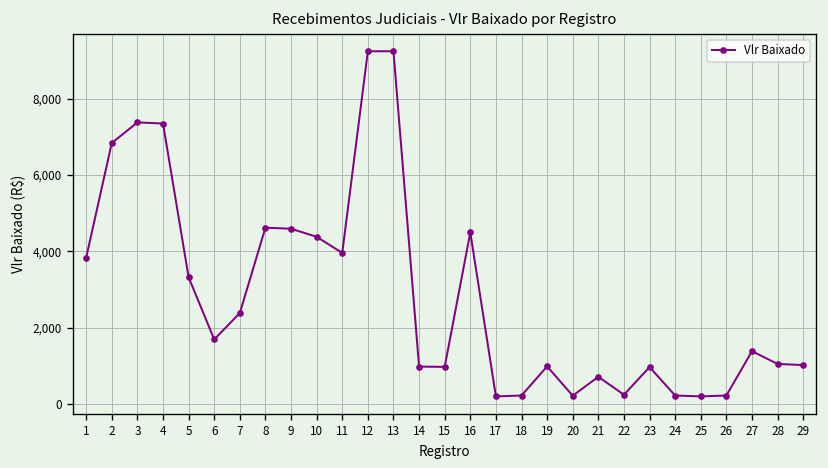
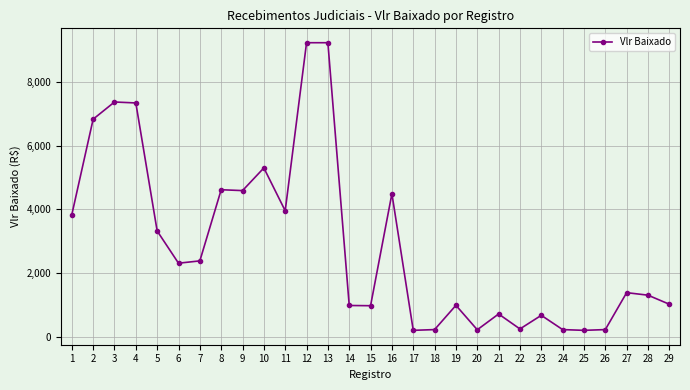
6: 1,700 -> 2,300
10: 4,400 -> 5,300
23: 1,000 -> 700
28: 1,000 -> 1,300
